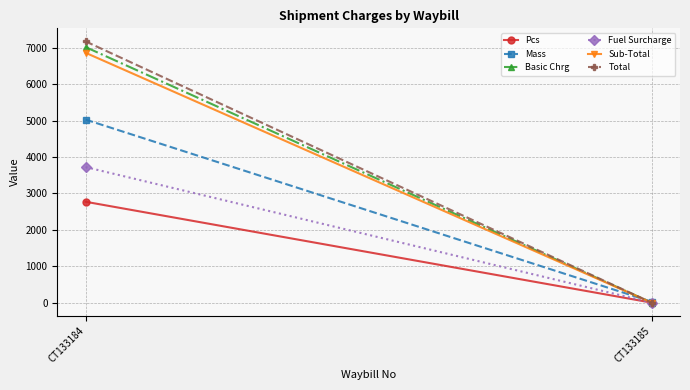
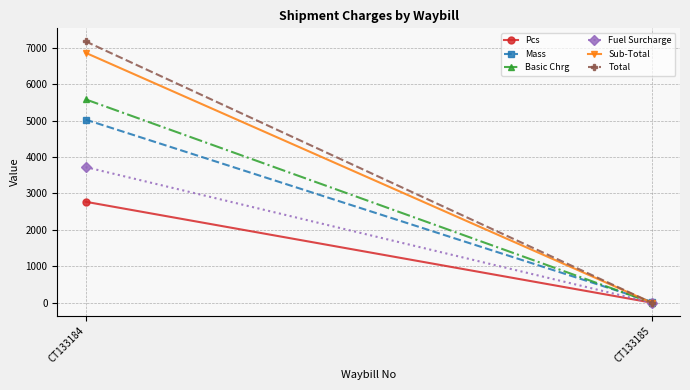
Basic Chrg, CT133184: 7000 -> 5600
